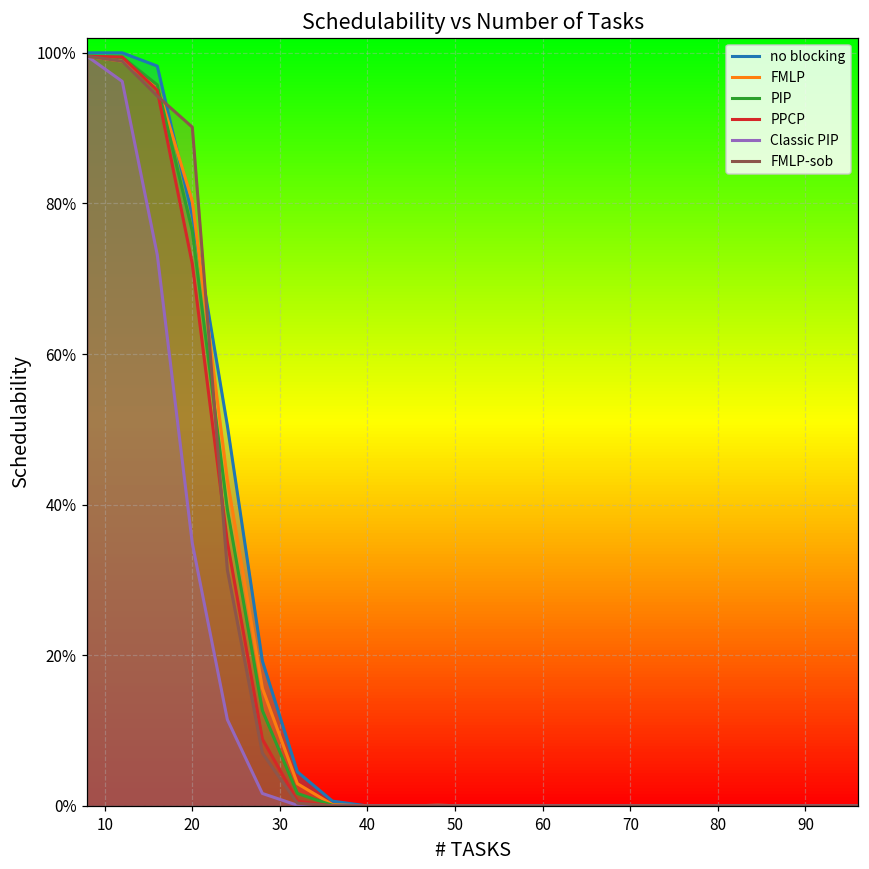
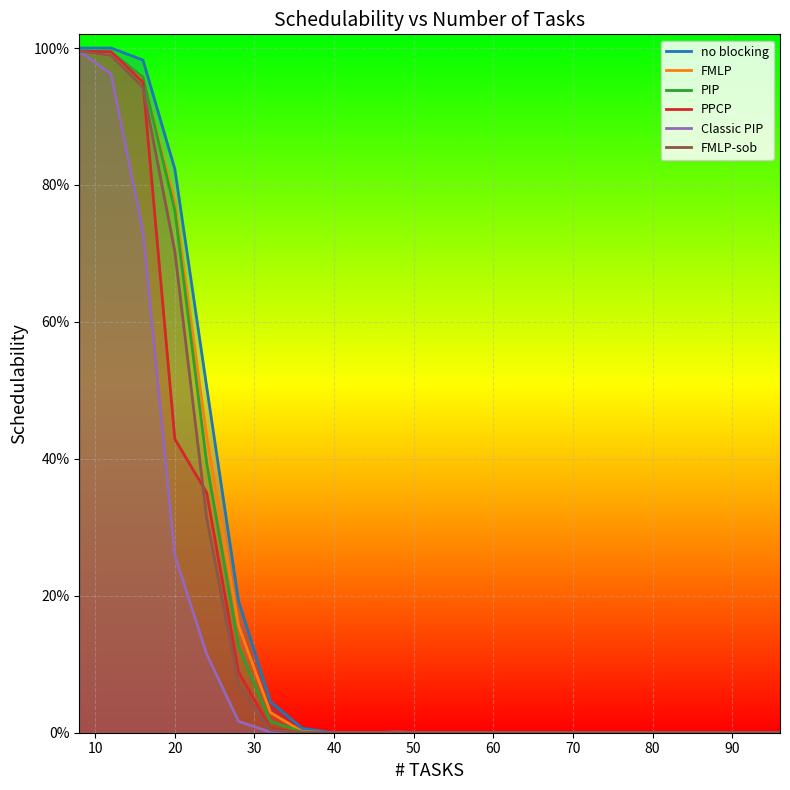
no blocking, 20: 78% -> 82%
FMLP, 20: 80% -> 78%
PPCP, 20: 72% -> 43%
Classic PIP, 20: 35% -> 26%
FMLP-sob, 20: 90% -> 70%
